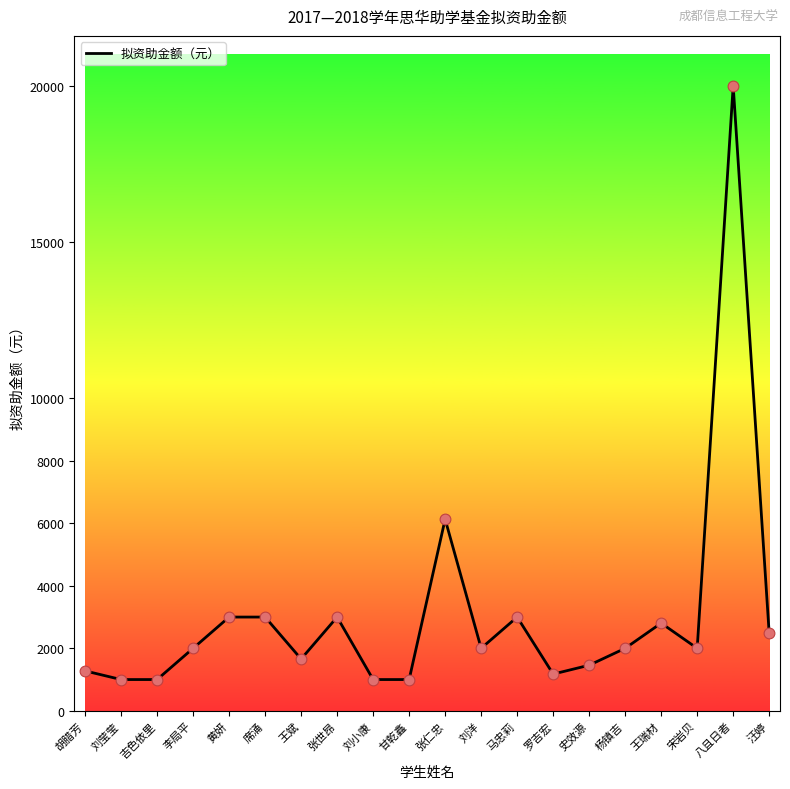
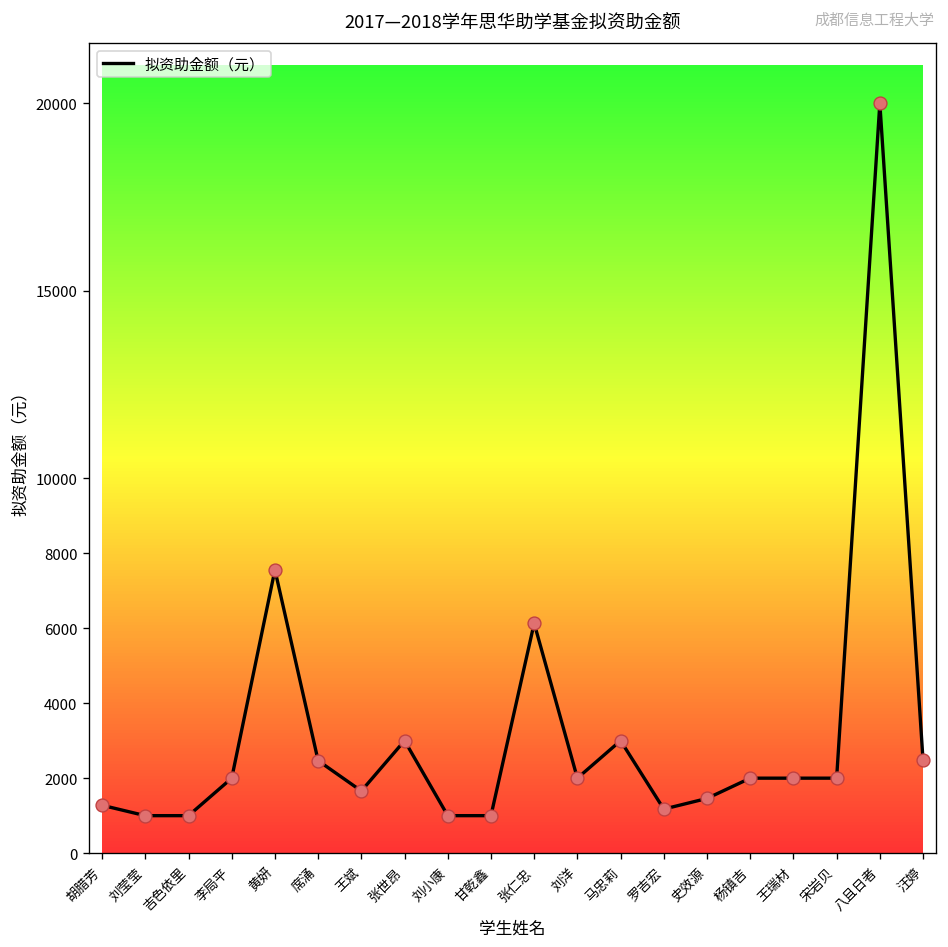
黄妍: 3000 -> 7600
席涌: 3000 -> 2500
王瑞材: 2800 -> 2000
